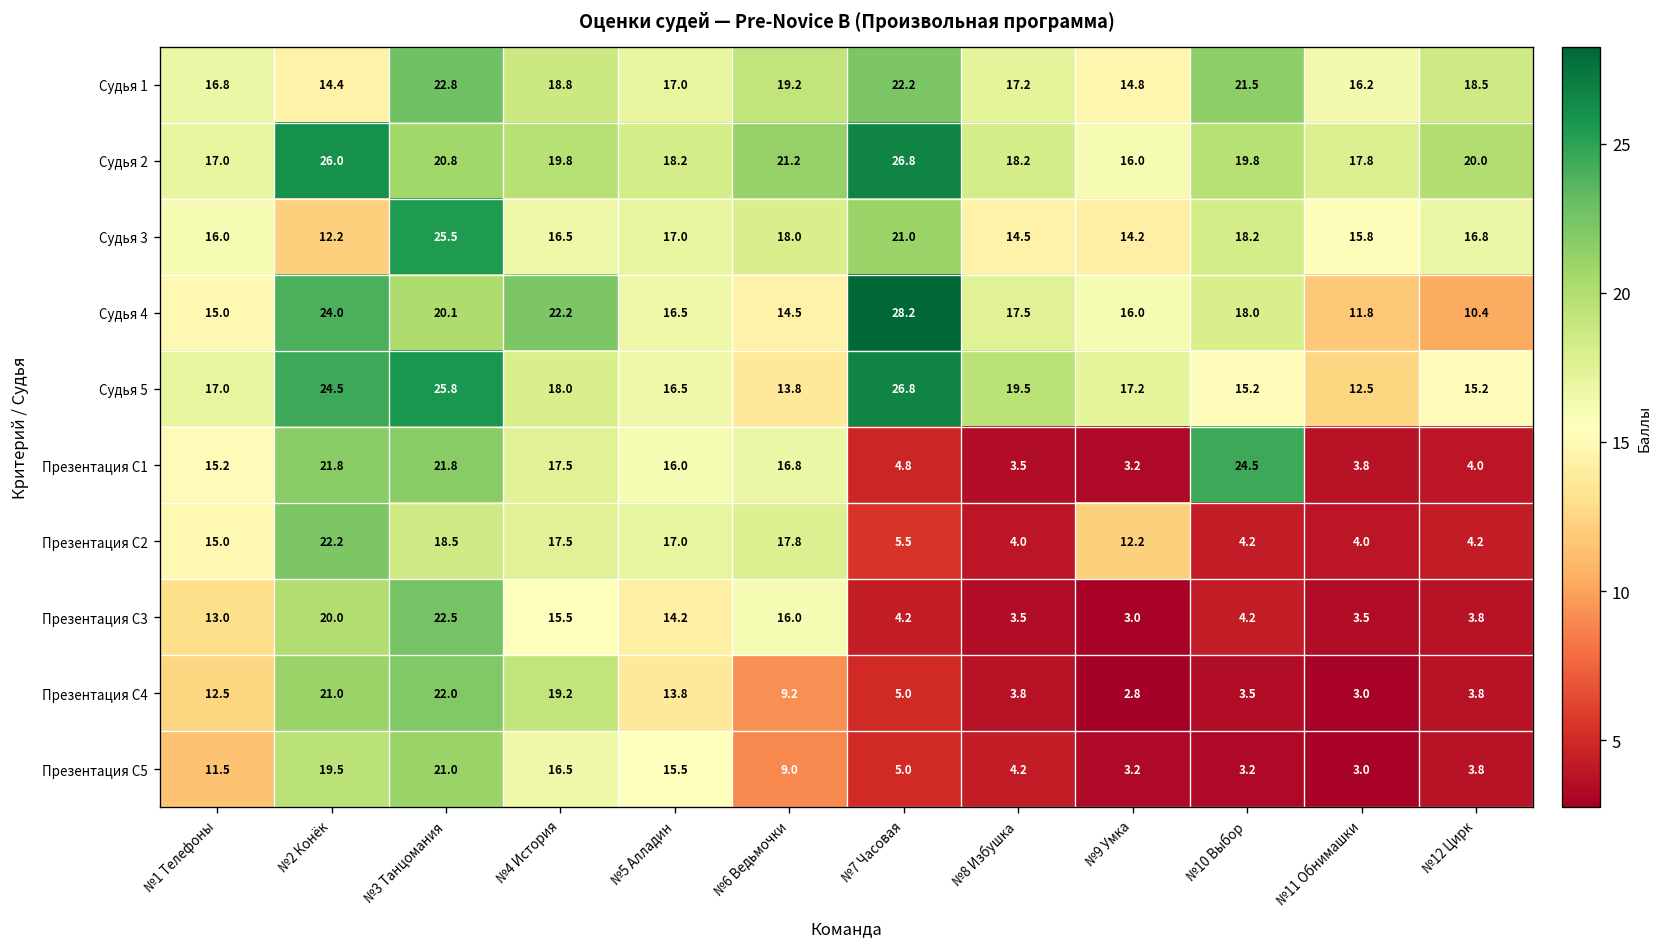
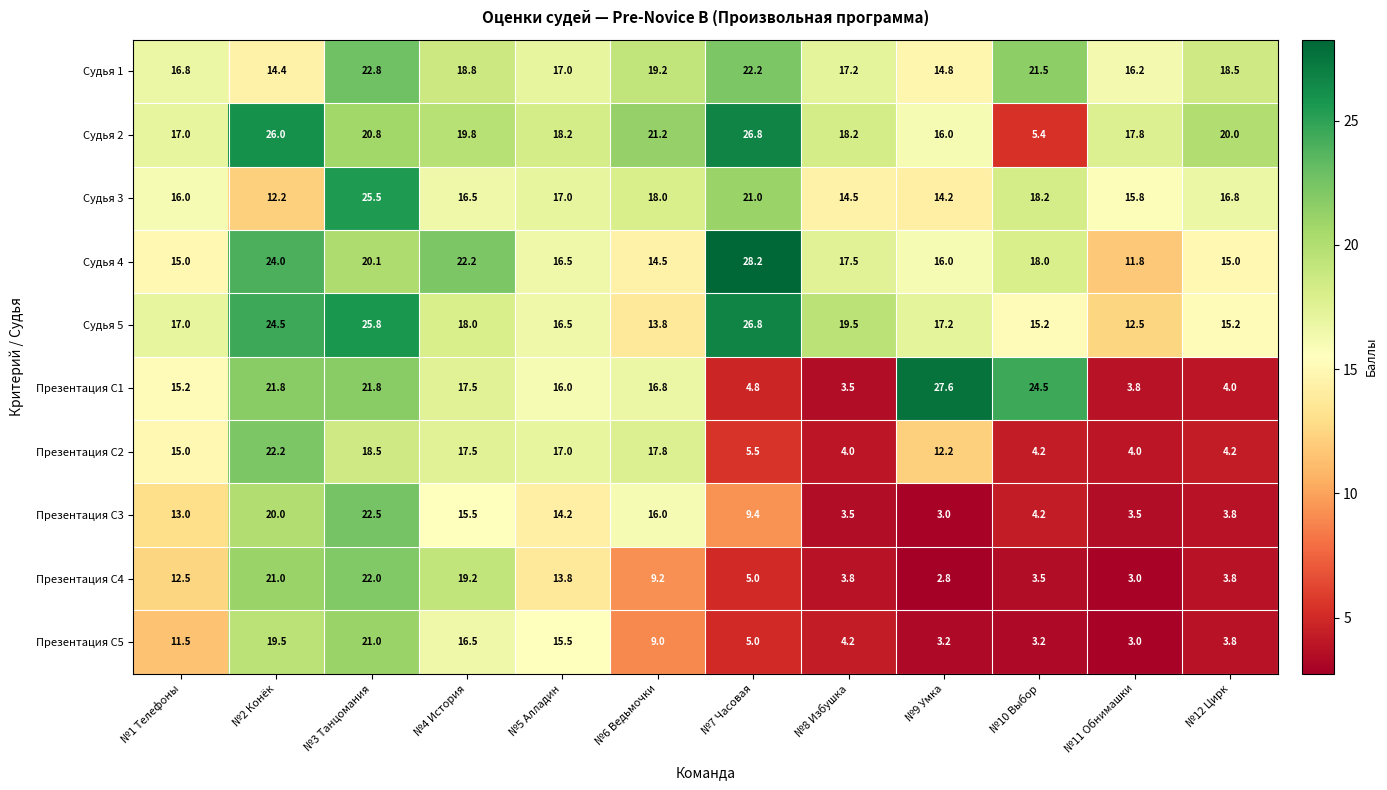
Судья 2, №10 Выбор: 19.8 -> 5.4
Судья 4, №12 Цирк: 10.4 -> 15.0
Презентация С1, №9 Умка: 3.2 -> 27.6
Презентация С3, №7 Часовая: 4.2 -> 9.4
